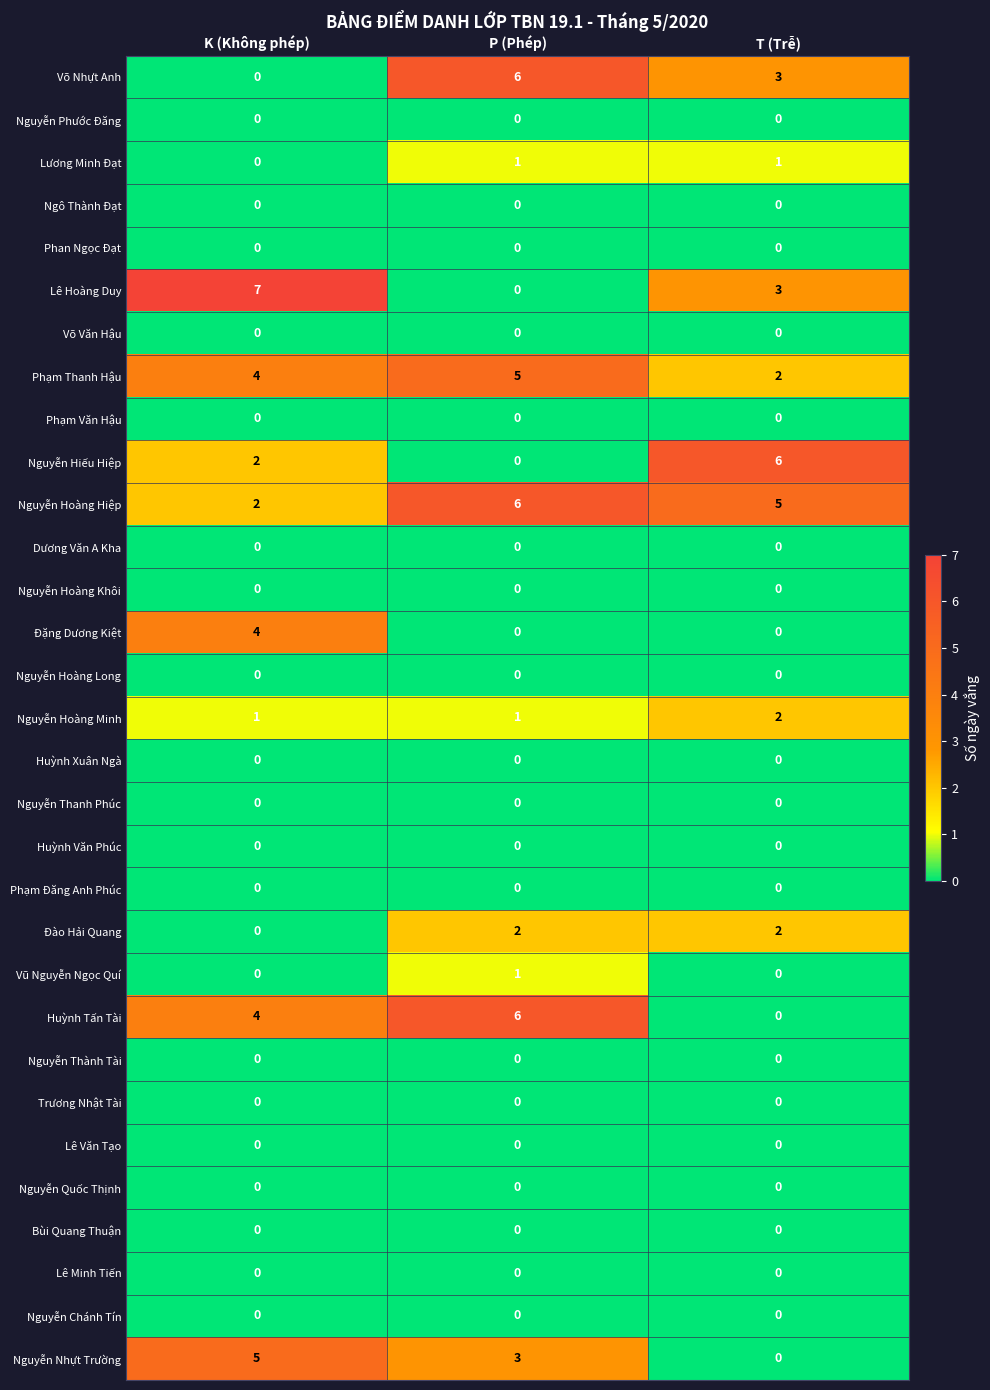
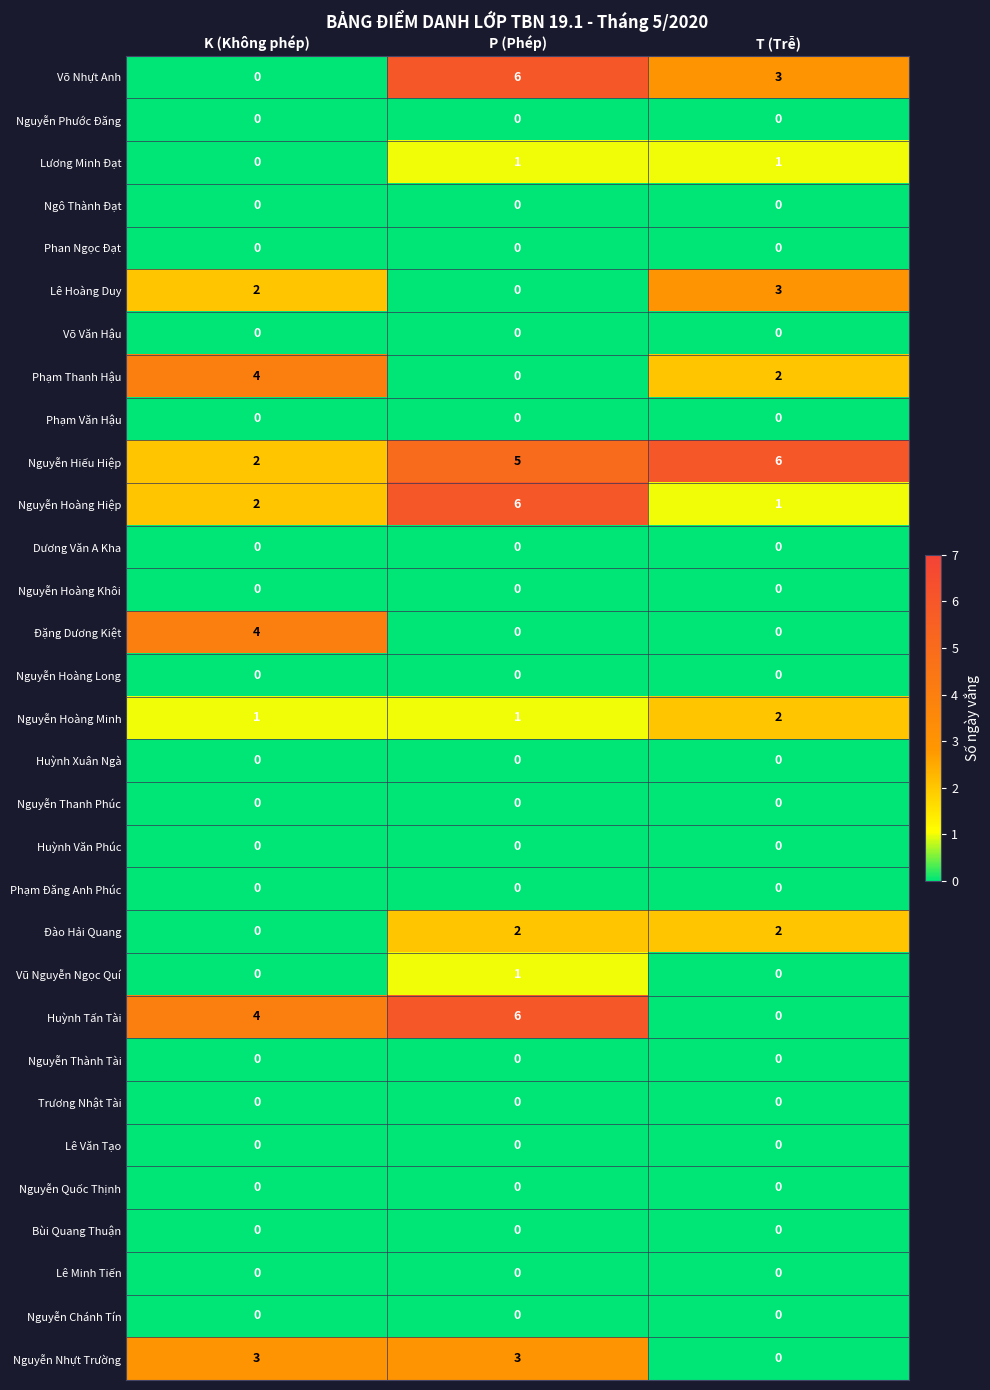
Lê Hoàng Duy, K (Không phép): 7 -> 2
Phạm Thanh Hậu, P (Phép): 5 -> 0
Nguyễn Hiếu Hiệp, P (Phép): 0 -> 5
Nguyễn Hoàng Hiệp, T (Trễ): 5 -> 1
Nguyễn Nhựt Trường, K (Không phép): 5 -> 3
